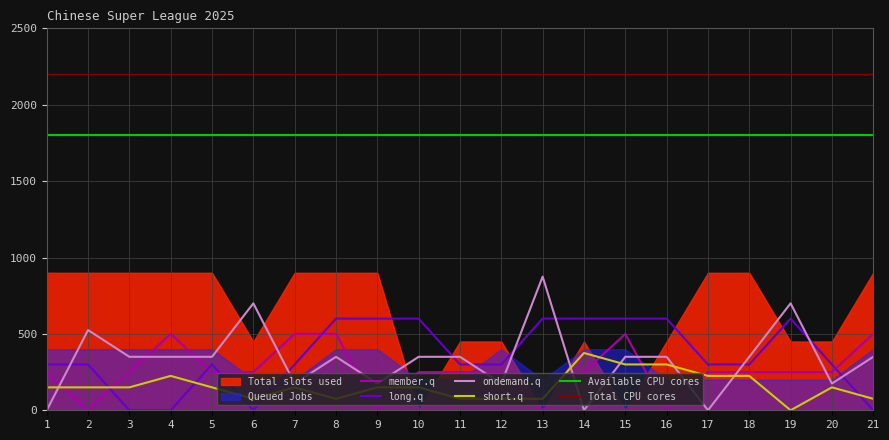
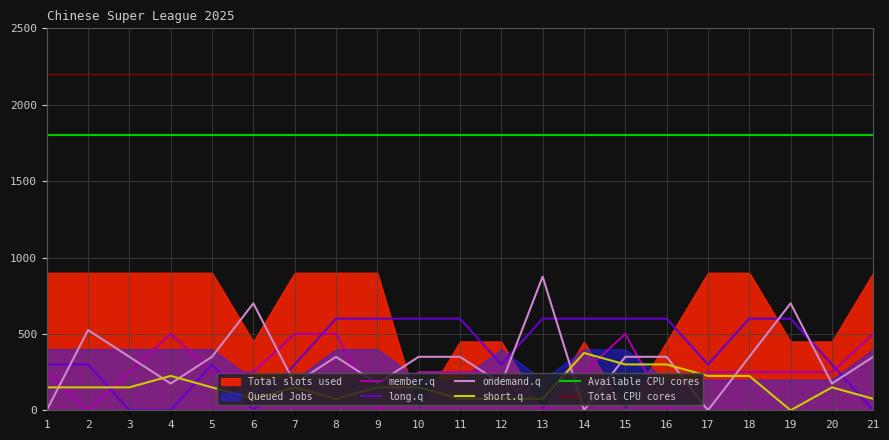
ondemand.q, 4: 350 -> 180
long.q, 11: 300 -> 600
long.q, 18: 300 -> 600
